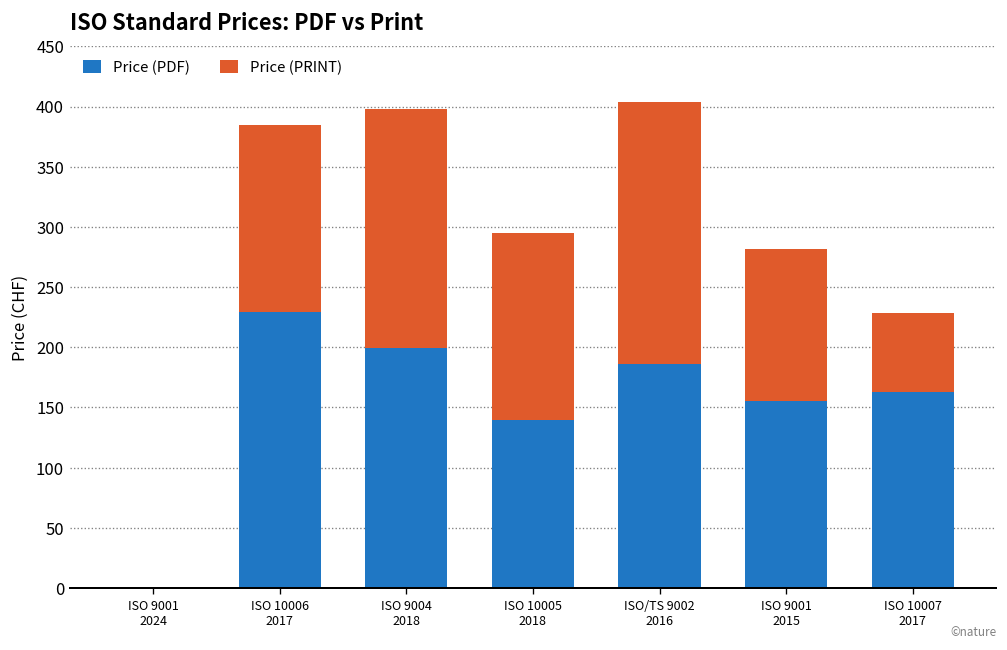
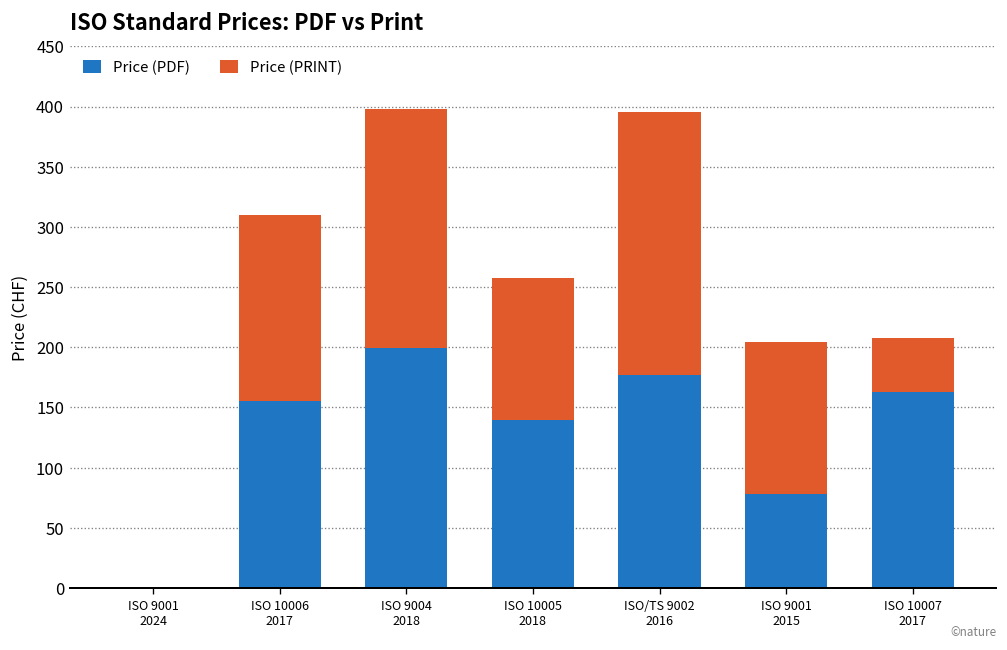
Price (PDF), ISO 10006 2017: 229 -> 155
Price (PRINT), ISO 10005 2018: 155 -> 118
Price (PDF), ISO/TS 9002 2016: 186 -> 177
Price (PDF), ISO 9001 2015: 155 -> 78
Price (PRINT), ISO 10007 2017: 65 -> 45
